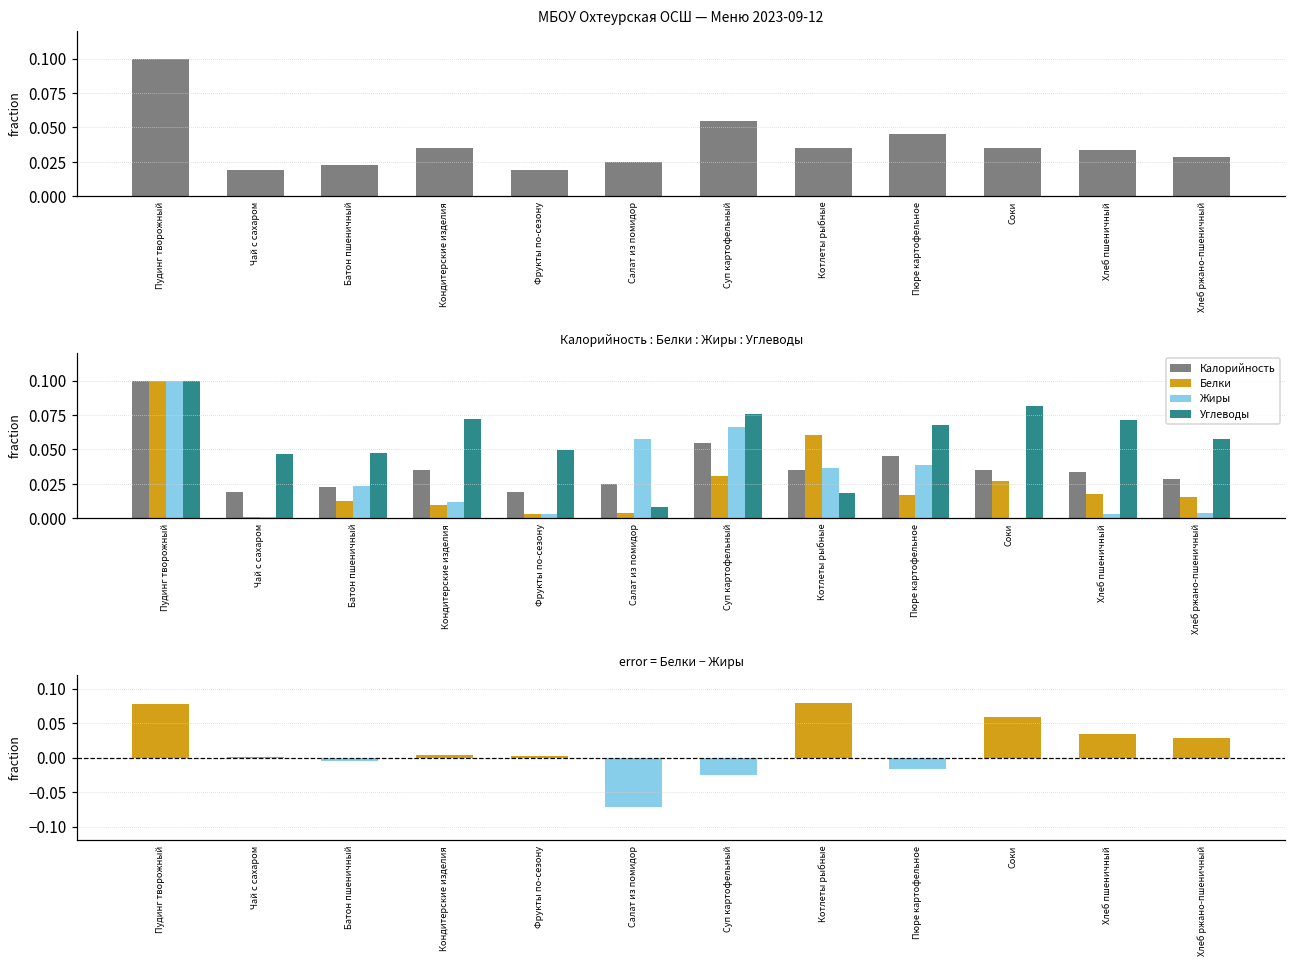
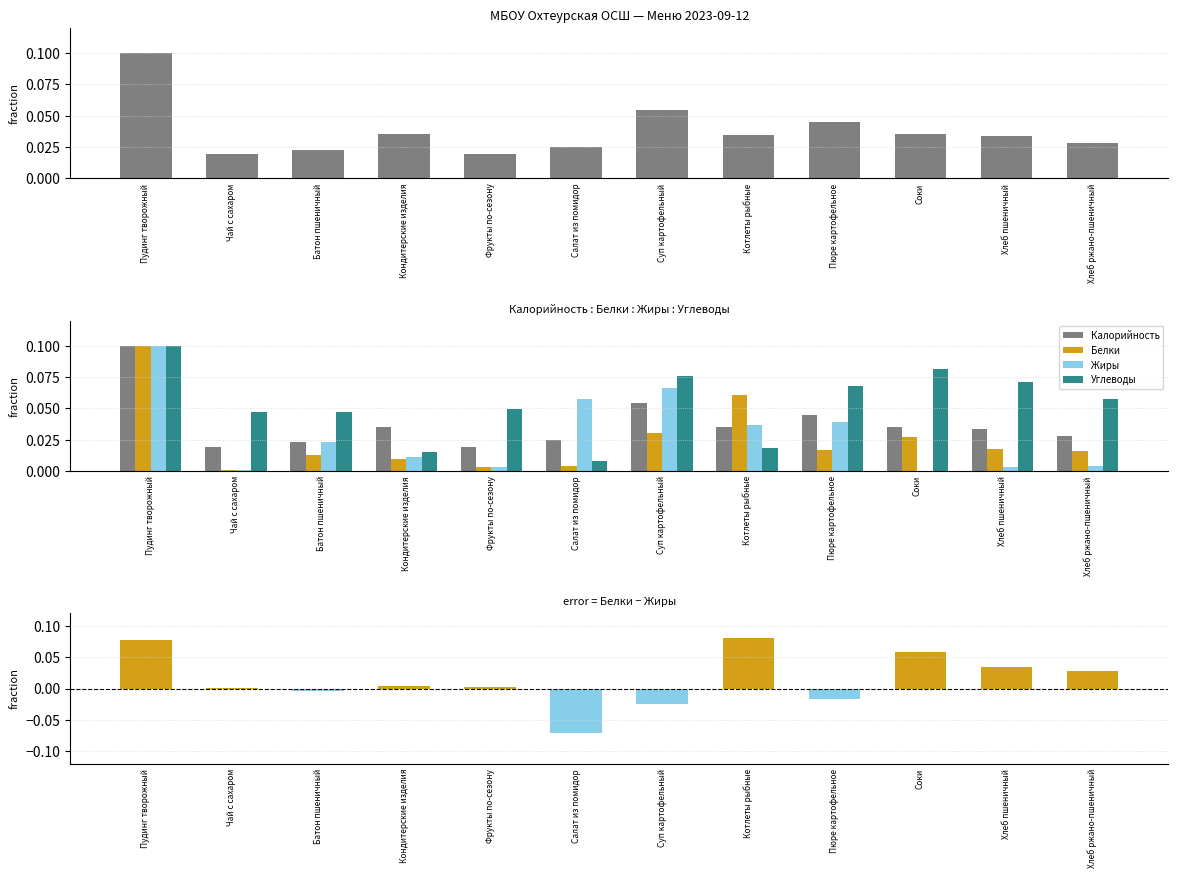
Калорийность : Белки : Жиры : Углеводы, Углеводы, Кондитерские изделия: 0.072 -> 0.015
